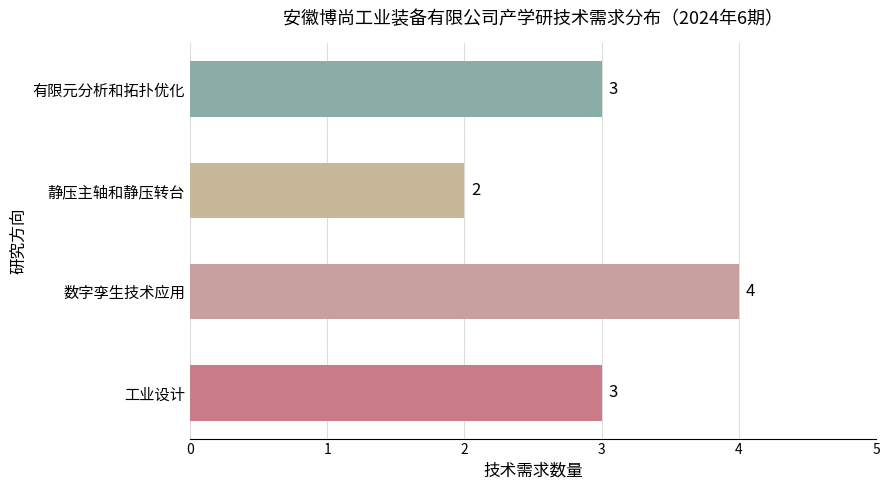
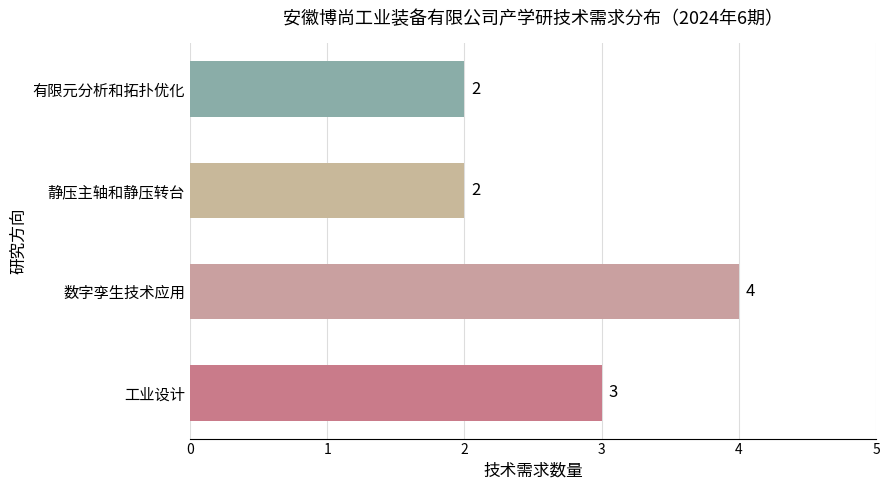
有限元分析和拓扑优化: 3 -> 2
